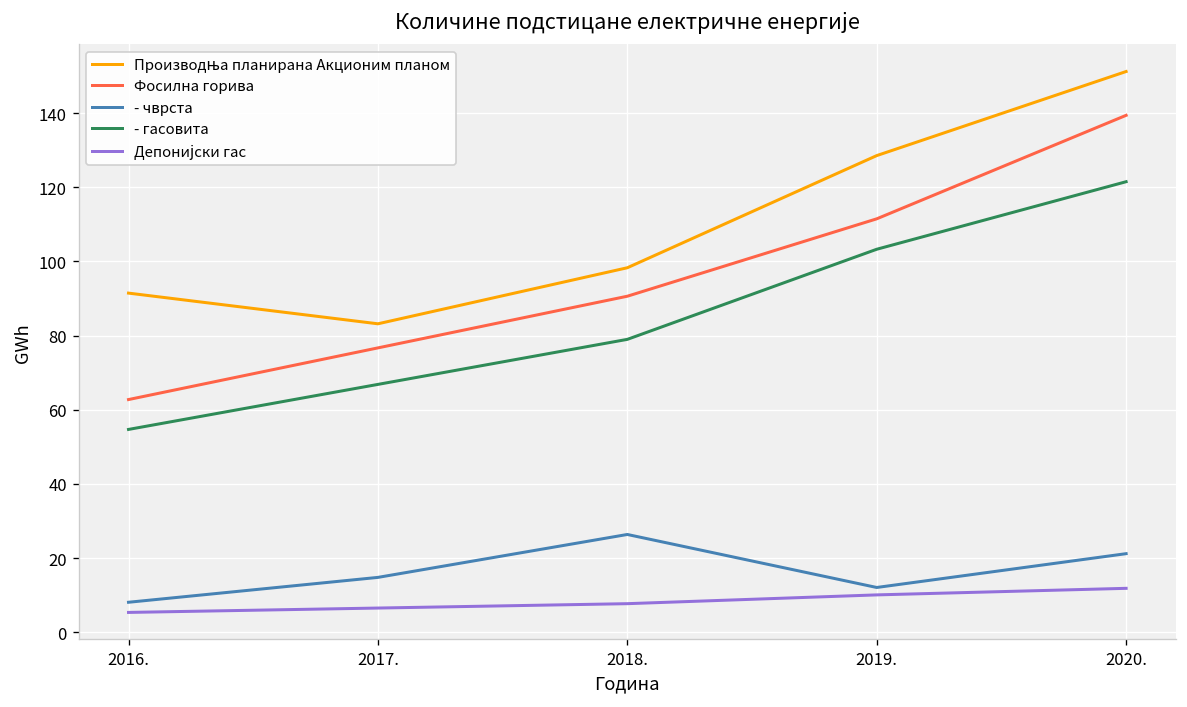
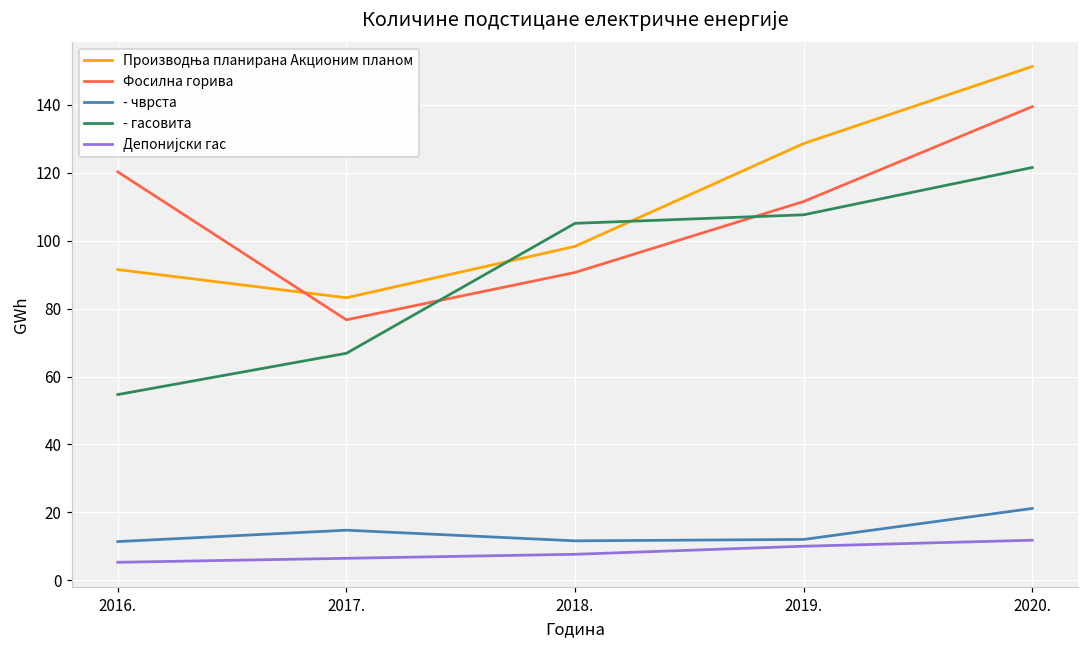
Фосилна горива, 2016.: 63 -> 120
- чврста, 2016.: 8 -> 11
- чврста, 2018.: 26 -> 12
- гасовита, 2018.: 79 -> 105
- гасовита, 2019.: 103 -> 108
